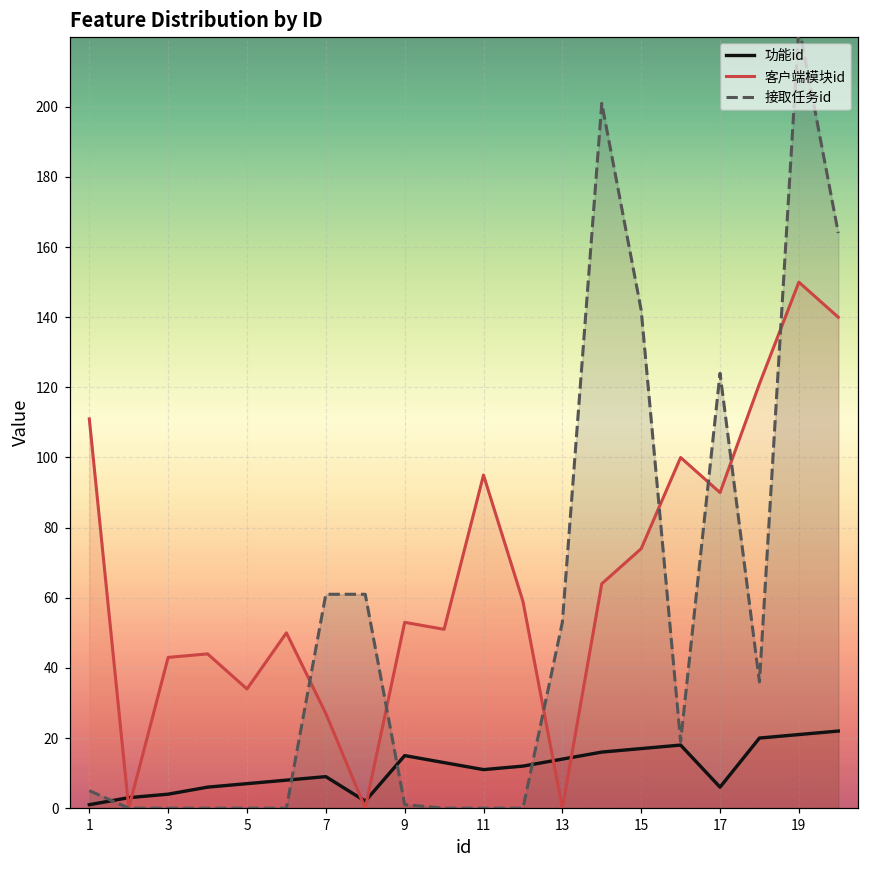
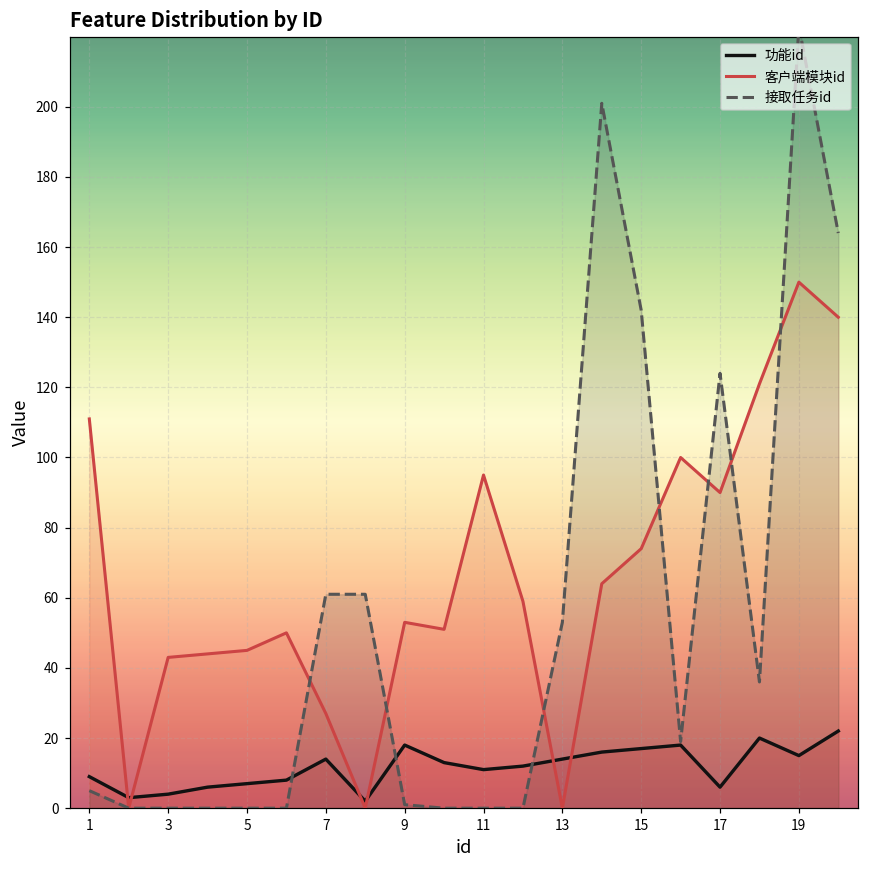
功能id, 1: 1 -> 9
客户端模块id, 5: 34 -> 45
功能id, 7: 9 -> 14
功能id, 9: 15 -> 18
功能id, 19: 21 -> 15
